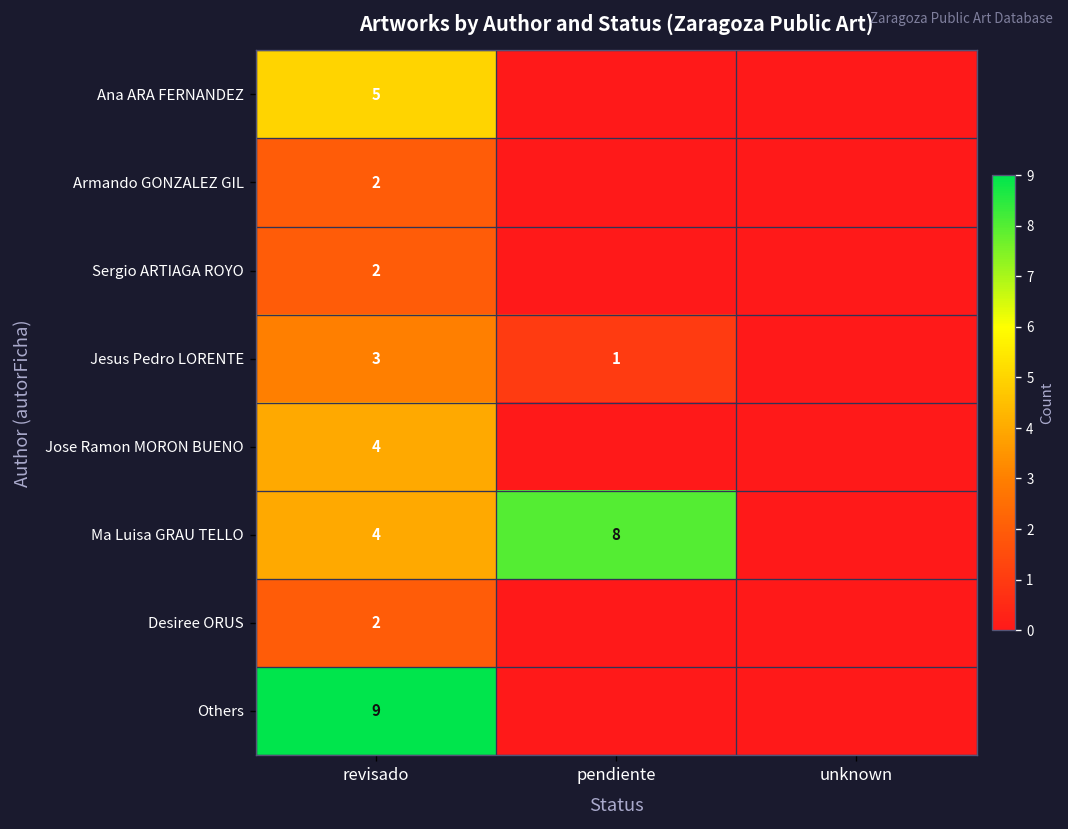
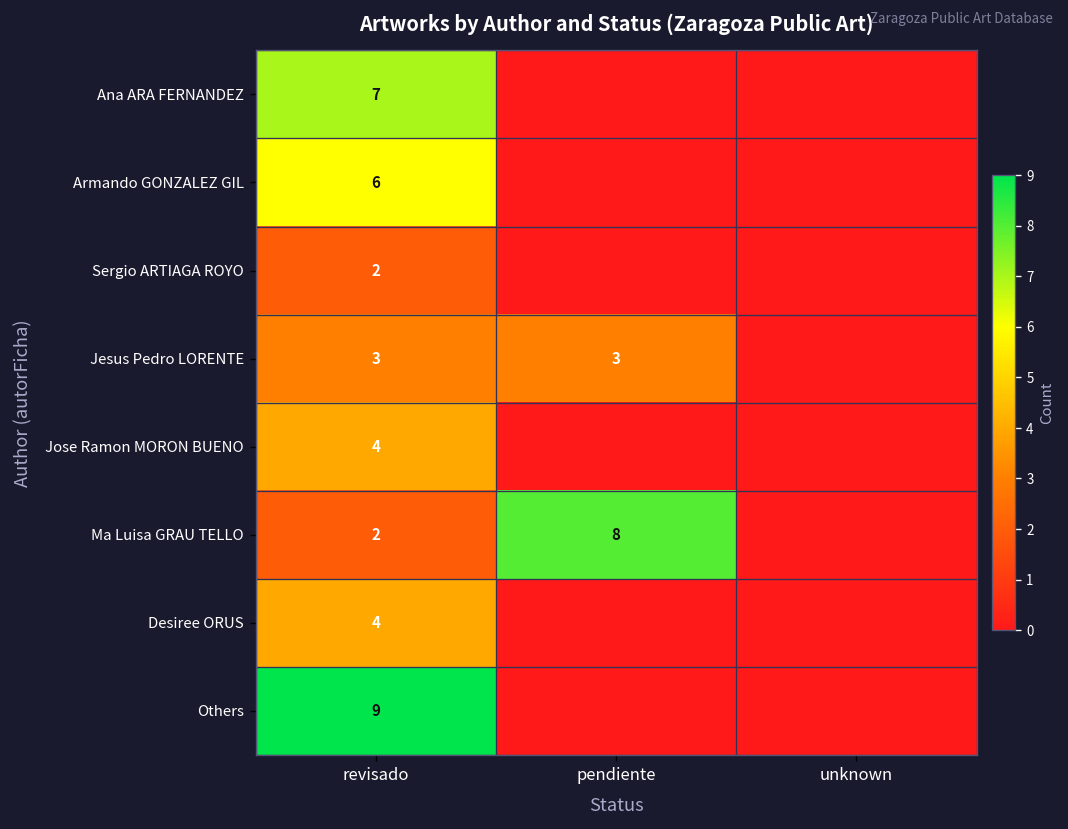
Ana ARA FERNANDEZ, revisado: 5 -> 7
Armando GONZALEZ GIL, revisado: 2 -> 6
Jesus Pedro LORENTE, pendiente: 1 -> 3
Ma Luisa GRAU TELLO, revisado: 4 -> 2
Desiree ORUS, revisado: 2 -> 4
